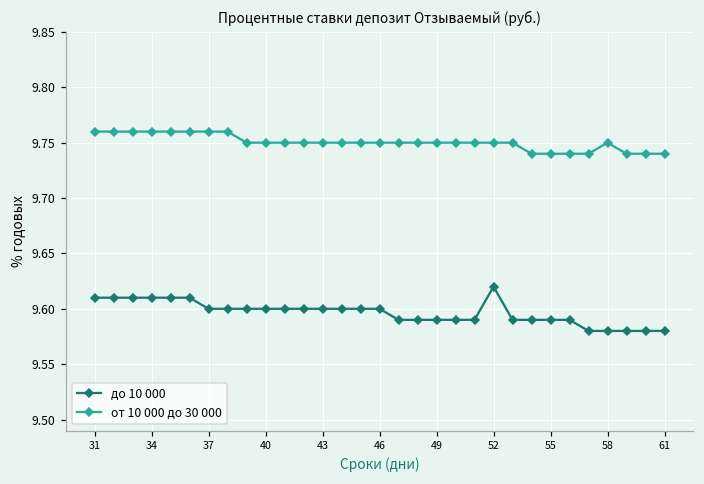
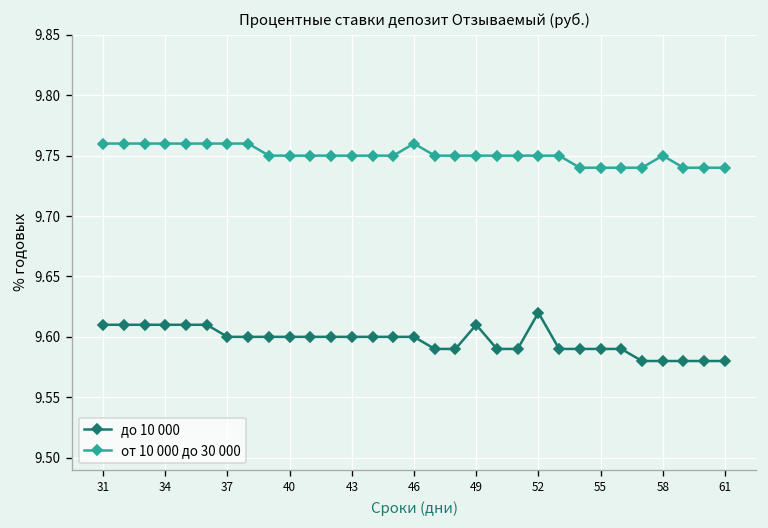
от 10 000 до 30 000, 46: 9.75 -> 9.76
до 10 000, 49: 9.59 -> 9.61
